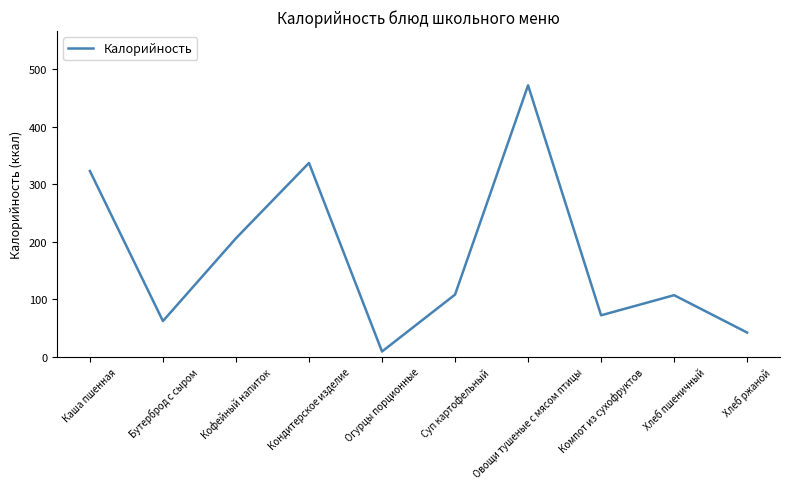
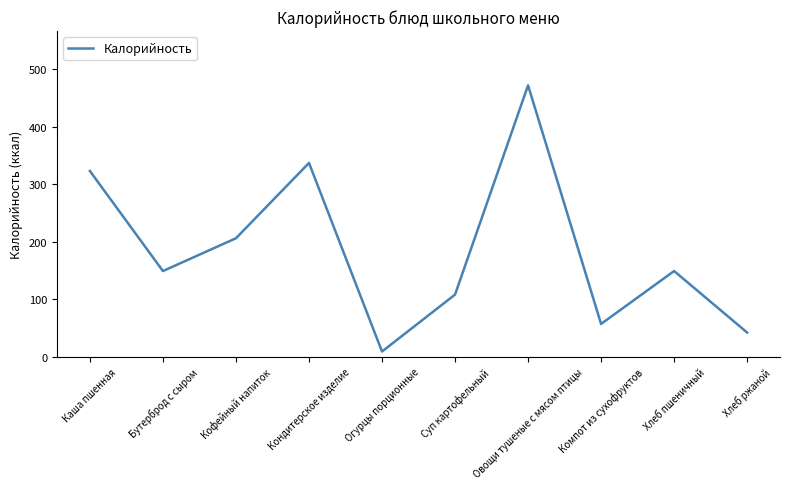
Бутерброд с сыром: 60 -> 150
Компот из сухофруктов: 70 -> 60
Хлеб пшеничный: 110 -> 150
